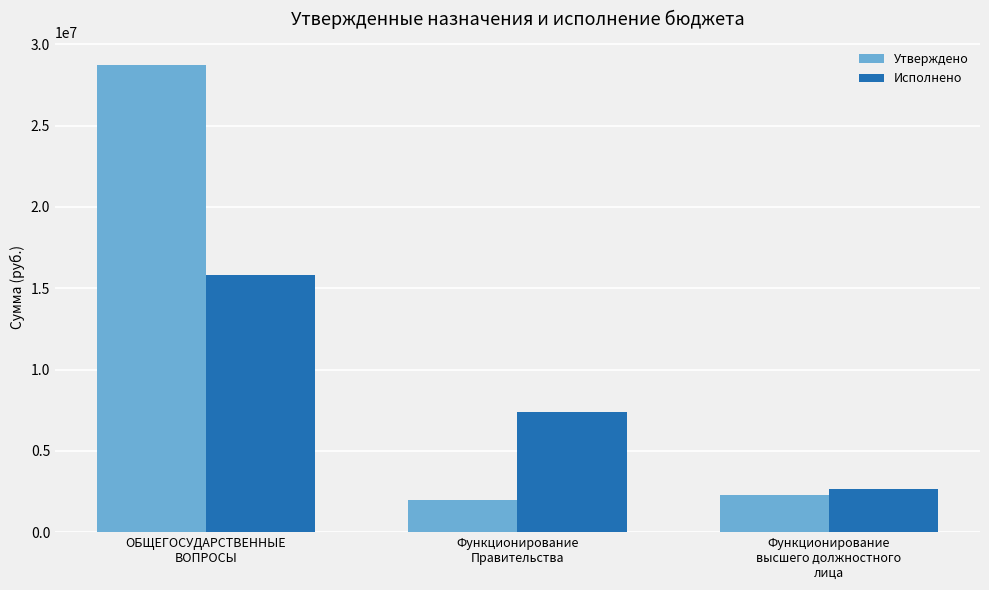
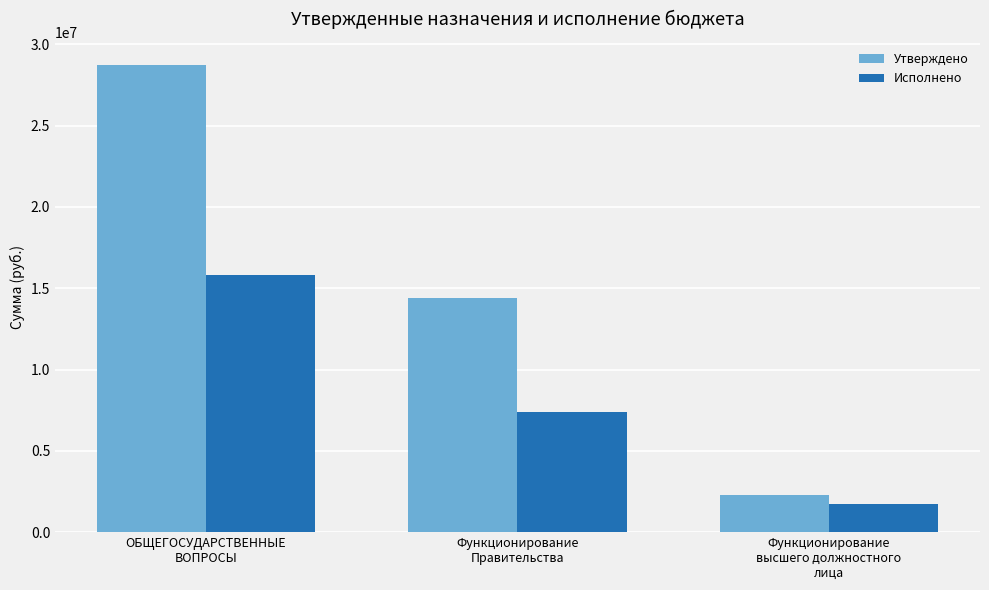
Утверждено, Функционирование Правительства: 2000000 -> 14400000
Исполнено, Функционирование высшего должностного лица: 2700000 -> 1700000
